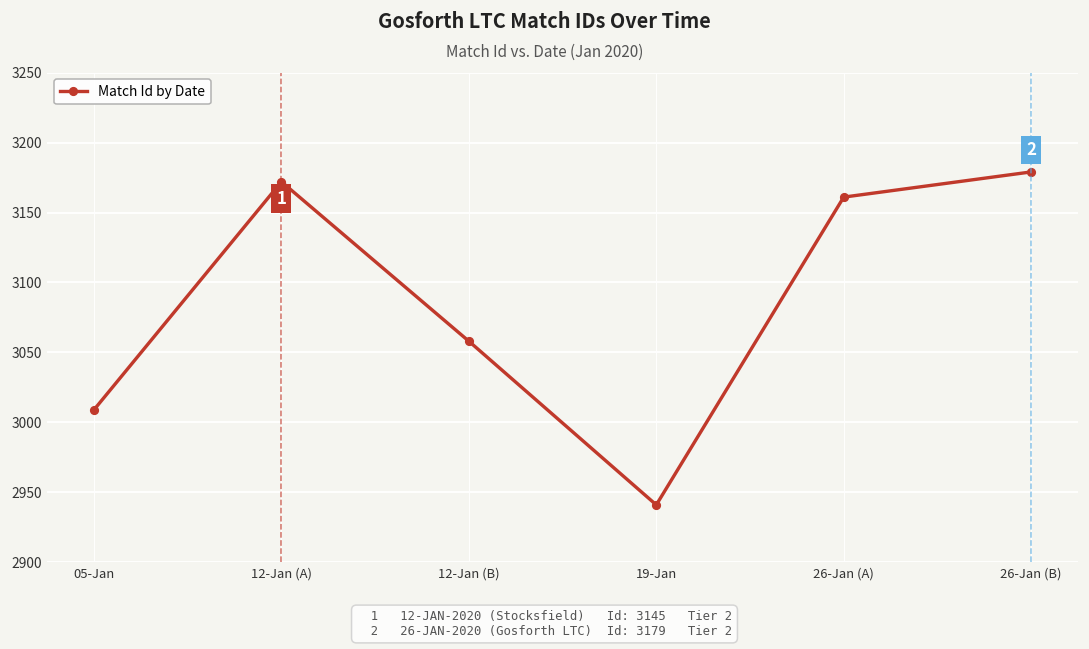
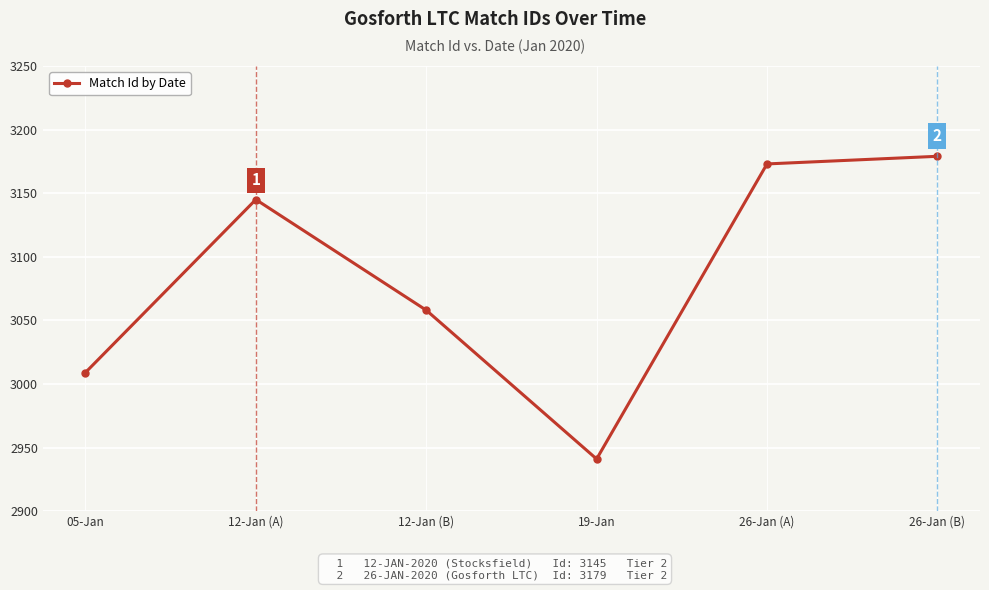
12-Jan (A): 3172 -> 3145
26-Jan (A): 3161 -> 3173
